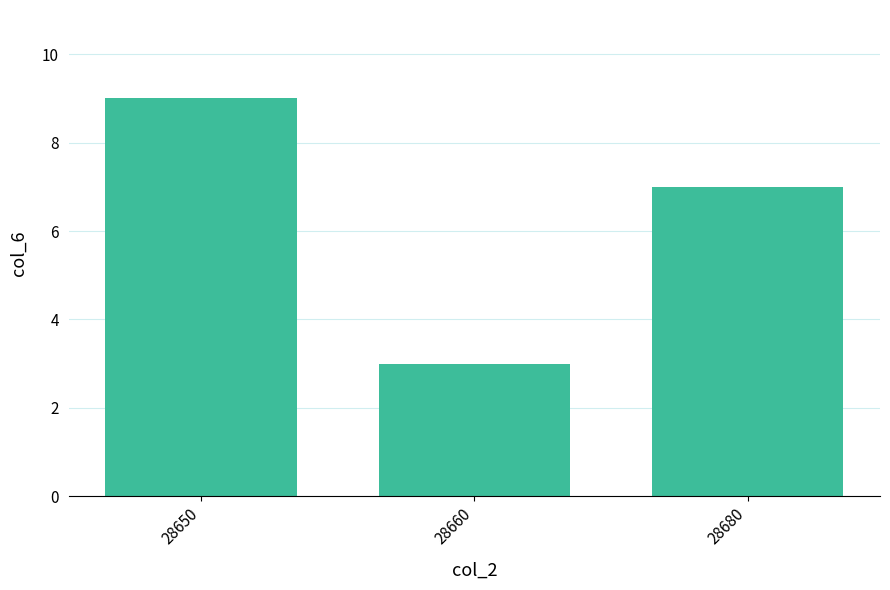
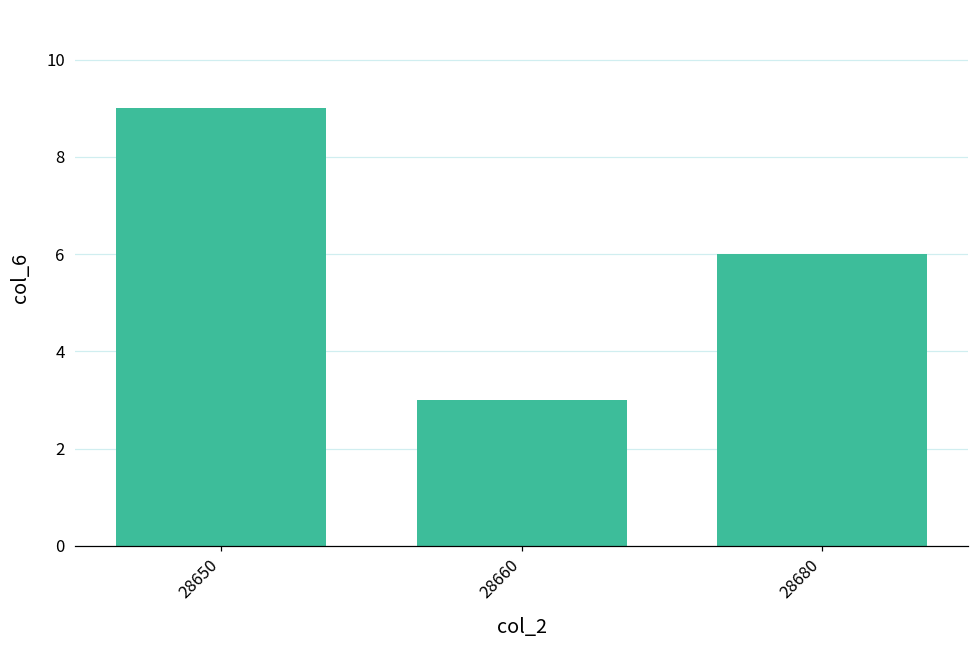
28680: 7 -> 6
